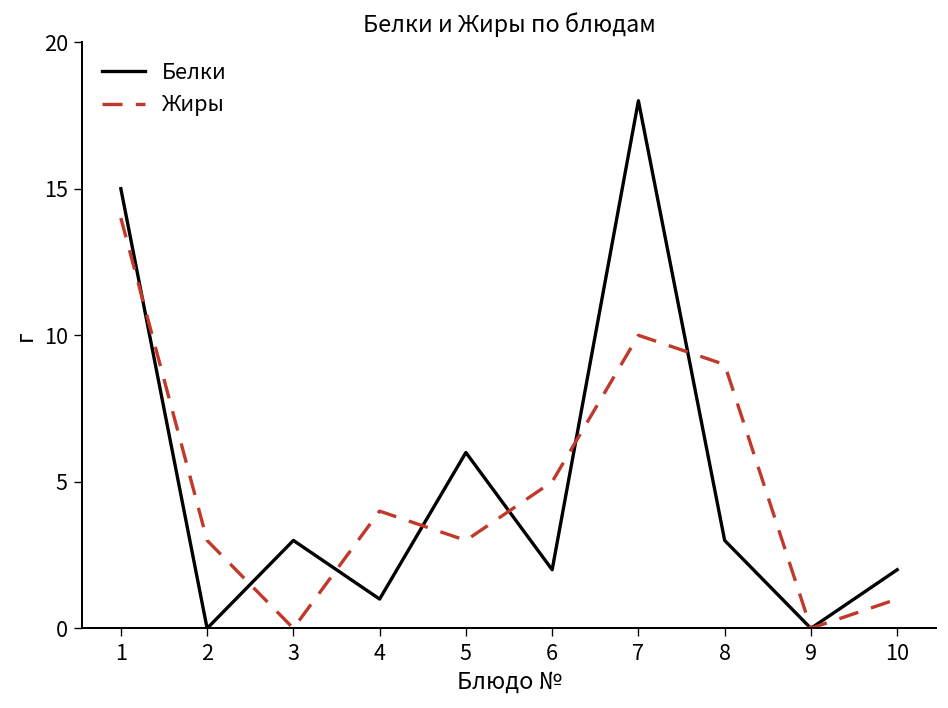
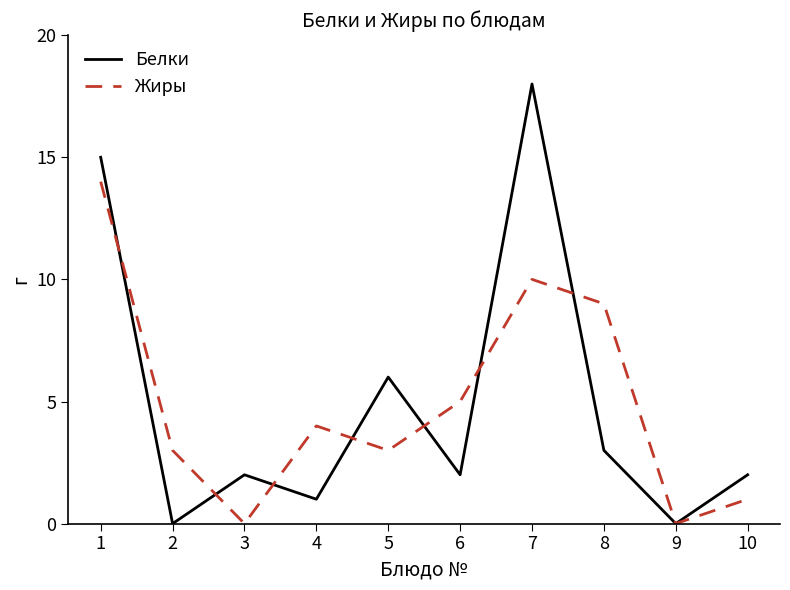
Белки, 3: 3 -> 2
